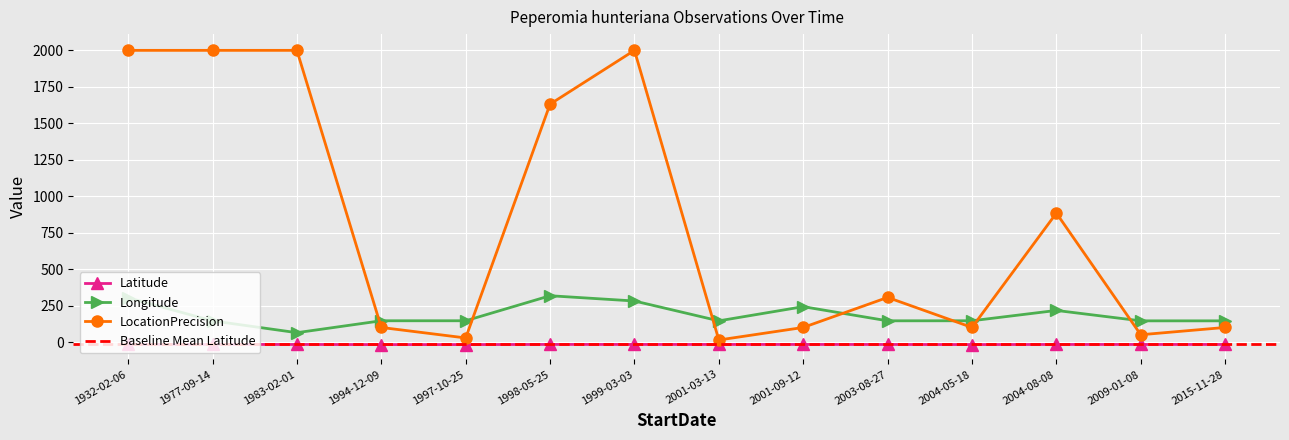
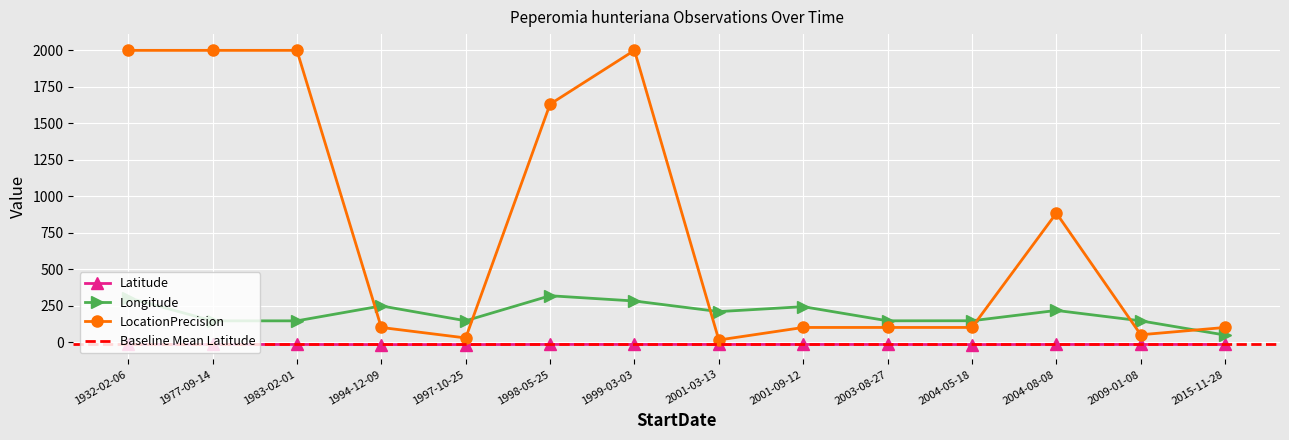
Longitude, 1983-02-01: 60 -> 150
Longitude, 1994-12-09: 150 -> 250
Longitude, 2001-03-13: 150 -> 210
LocationPrecision, 2003-08-27: 310 -> 100
Longitude, 2015-11-28: 150 -> 50
